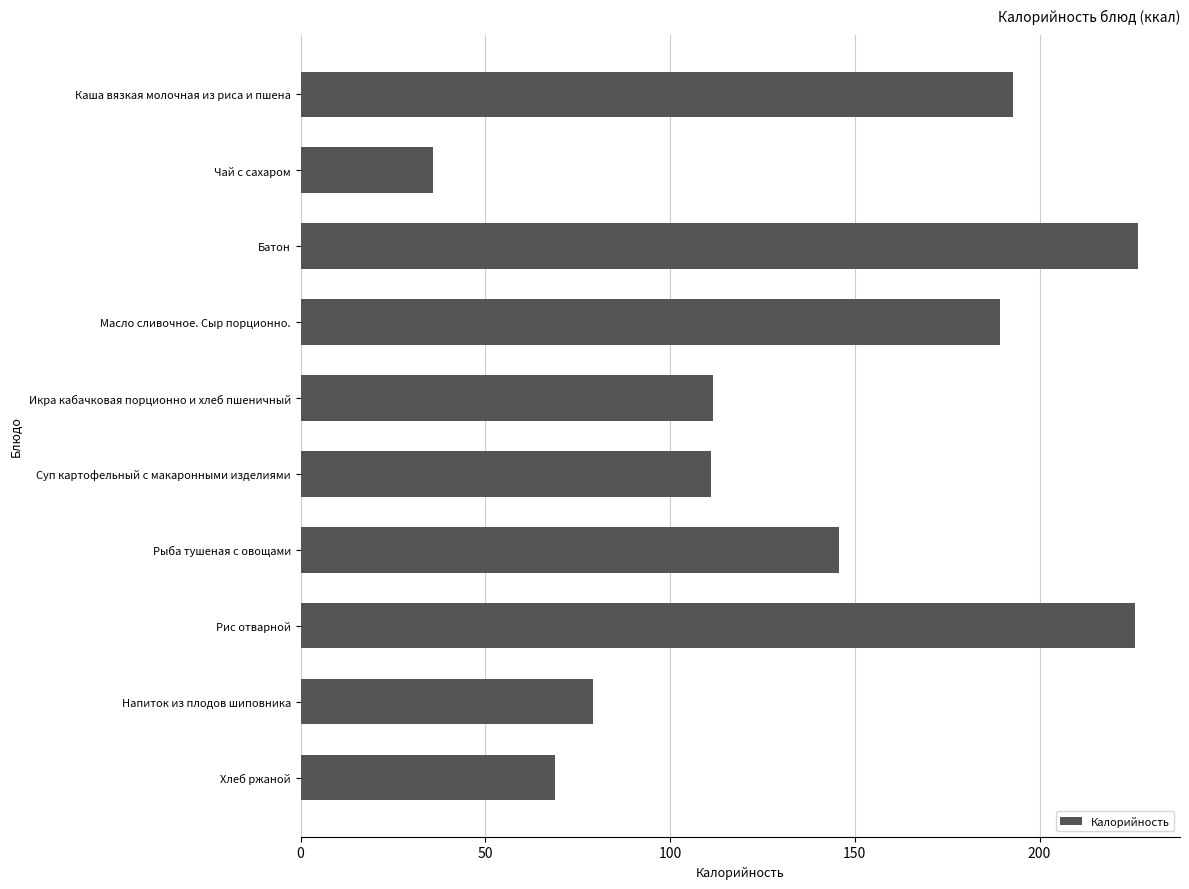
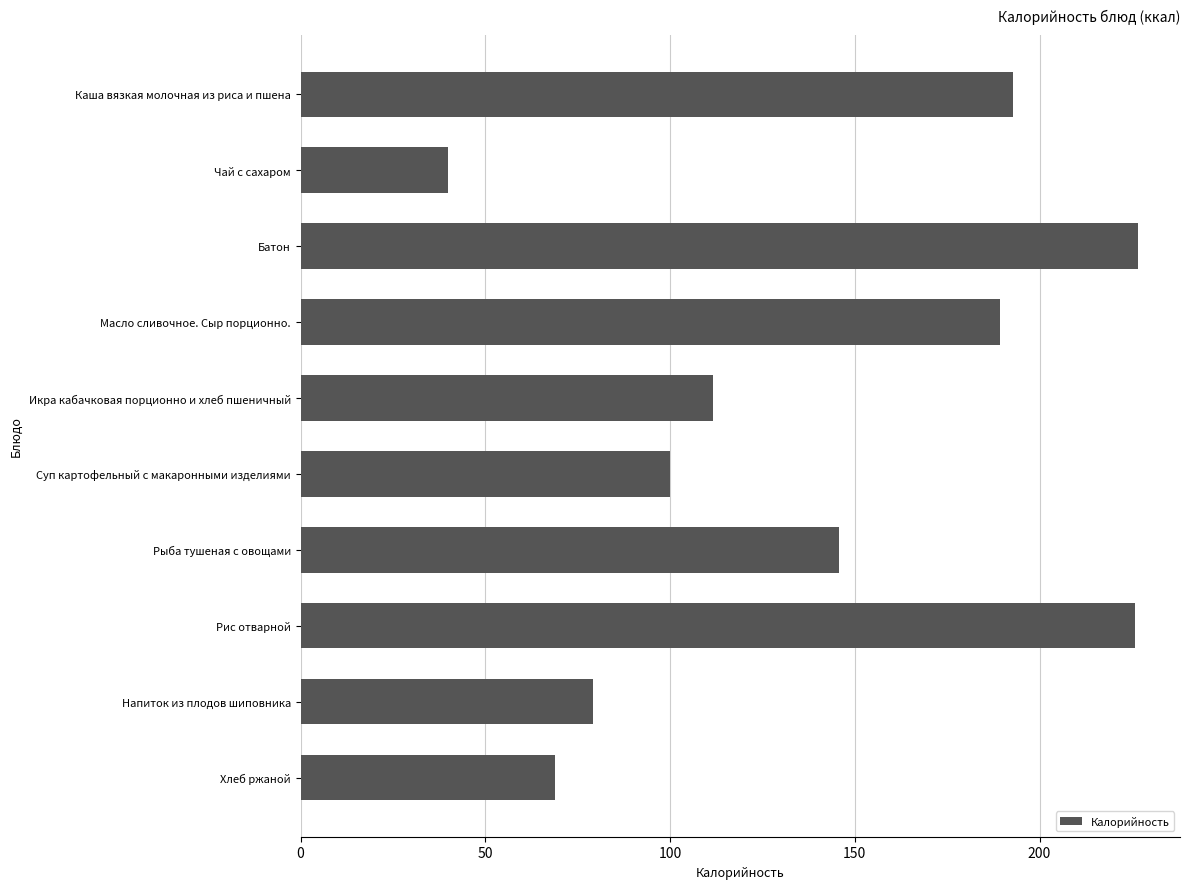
Чай с сахаром: 36 -> 40
Суп картофельный с макаронными изделиями: 111 -> 100
